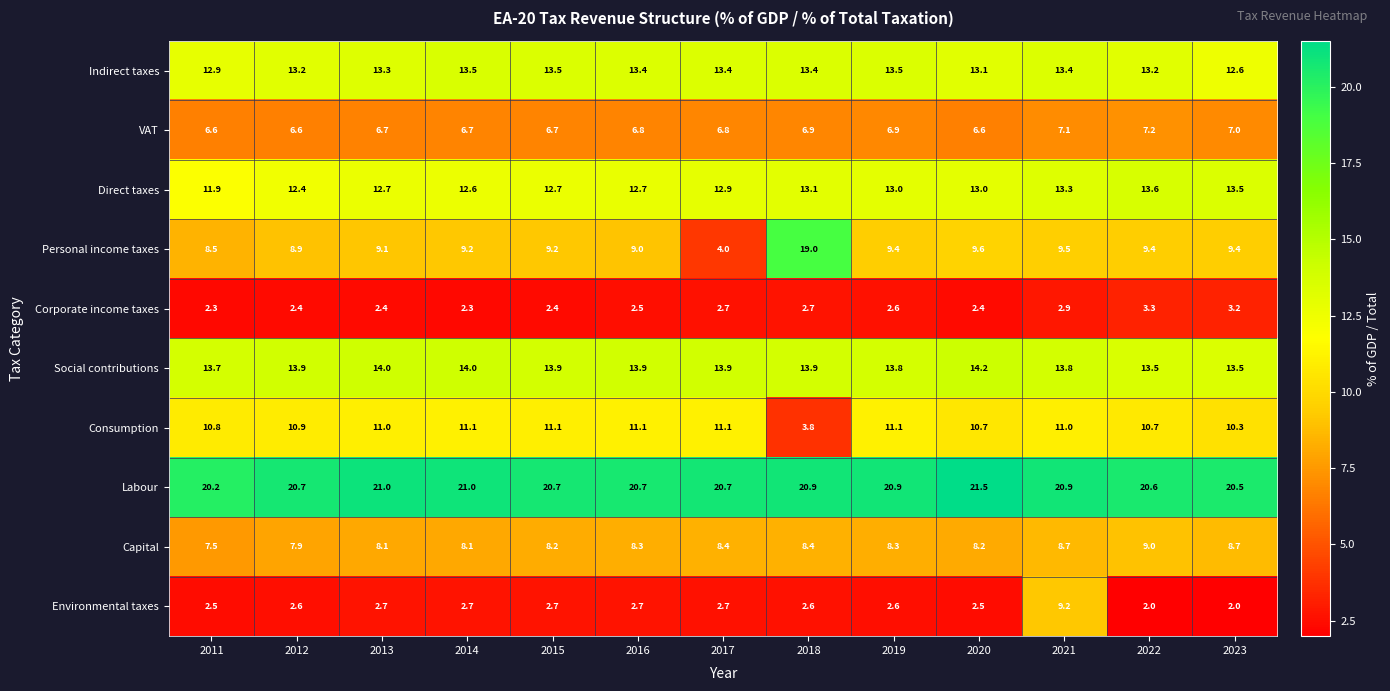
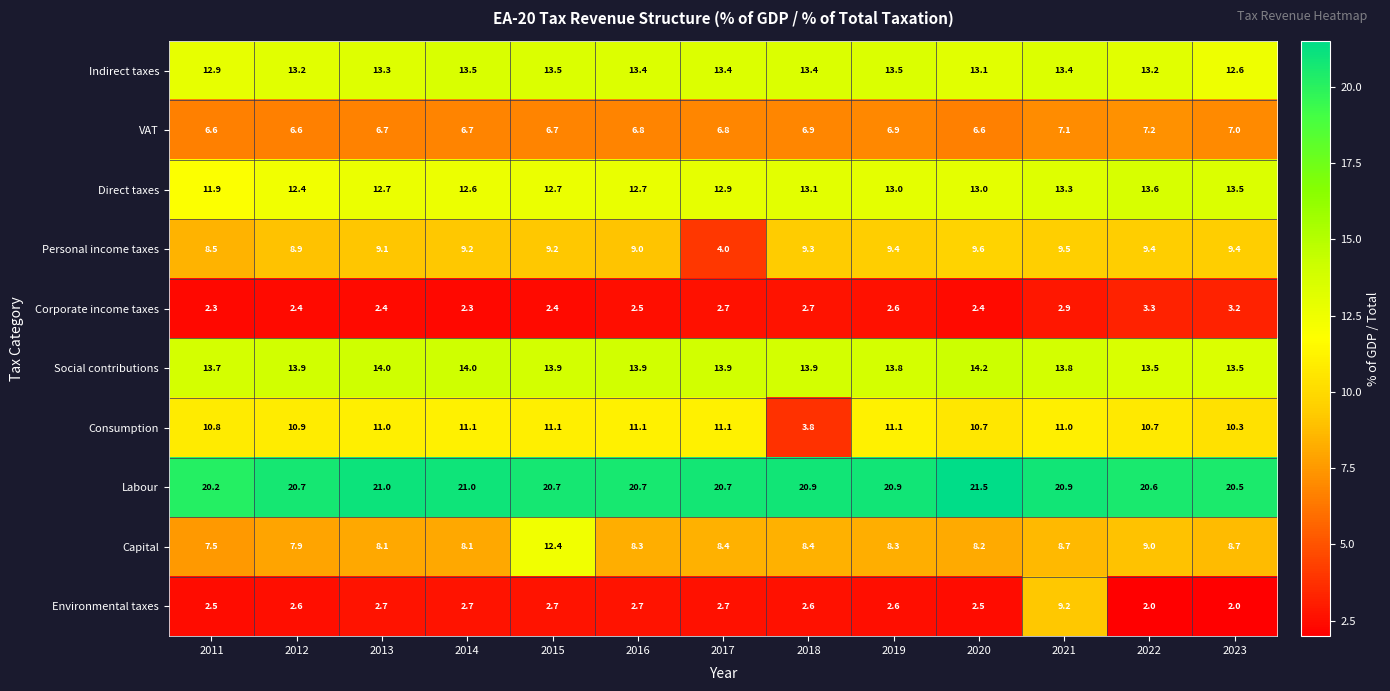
Personal income taxes, 2018: 19.0 -> 9.3
Capital, 2015: 8.2 -> 12.4
